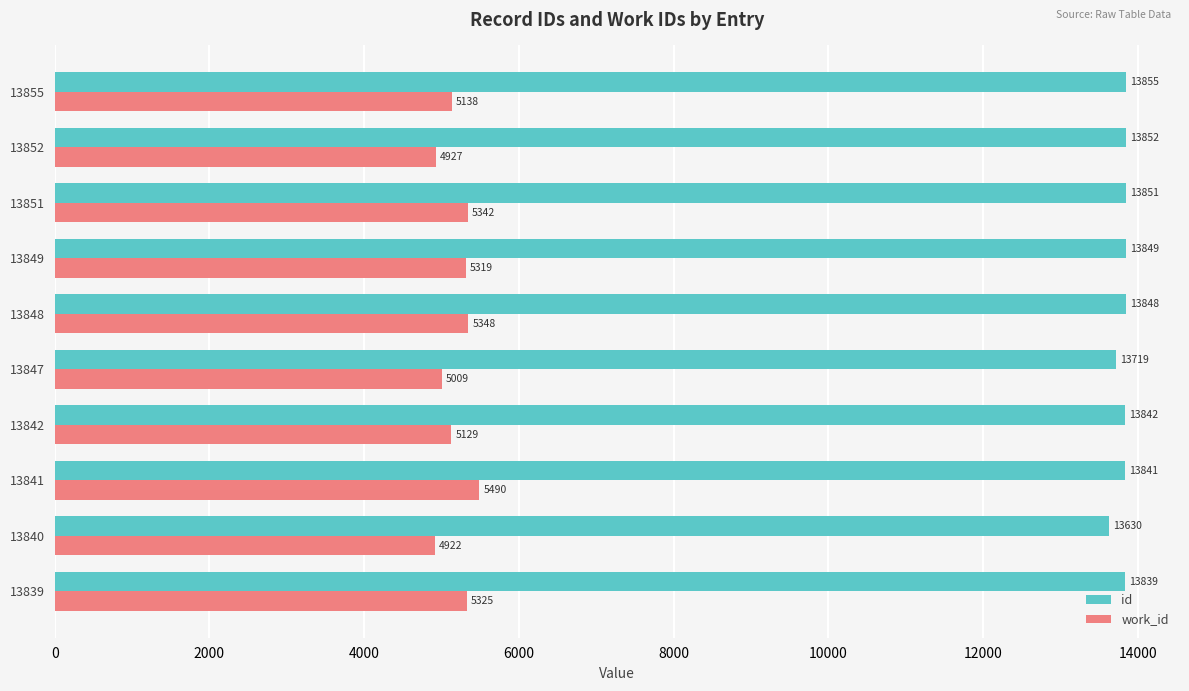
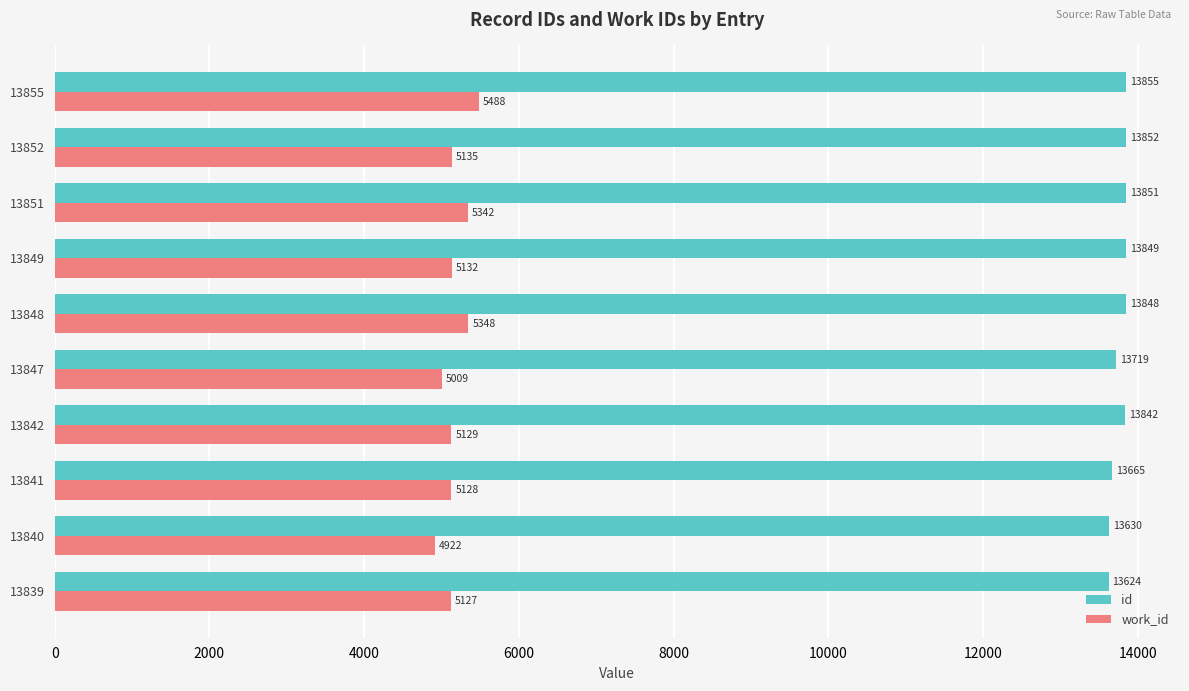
work_id, 13855: 5138 -> 5488
work_id, 13852: 4927 -> 5135
work_id, 13849: 5319 -> 5132
id, 13841: 13841 -> 13665
work_id, 13841: 5490 -> 5128
id, 13839: 13839 -> 13624
work_id, 13839: 5325 -> 5127
